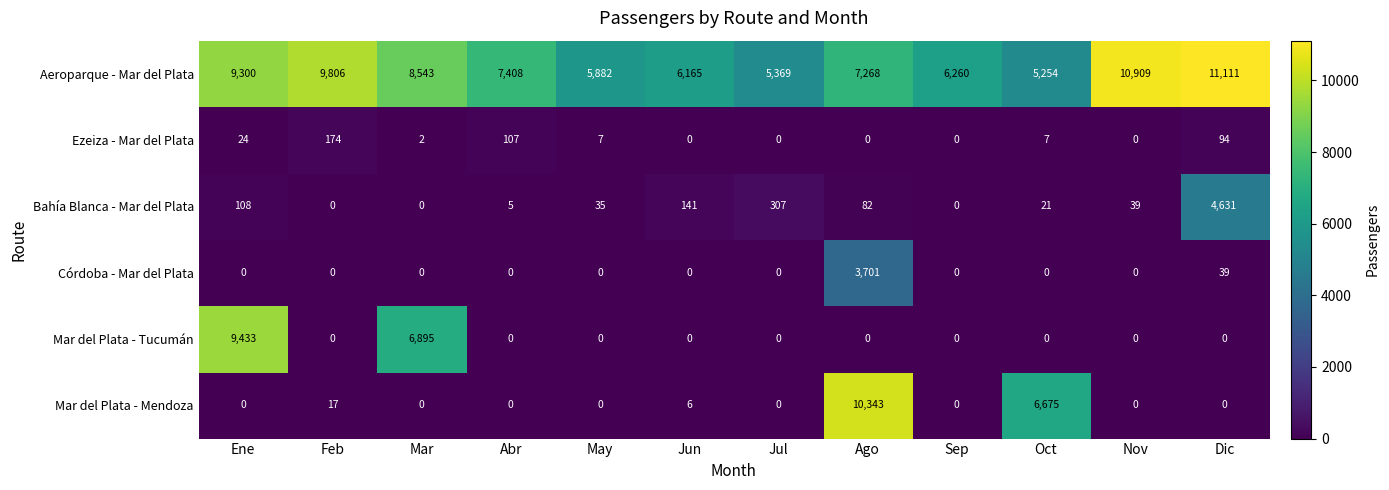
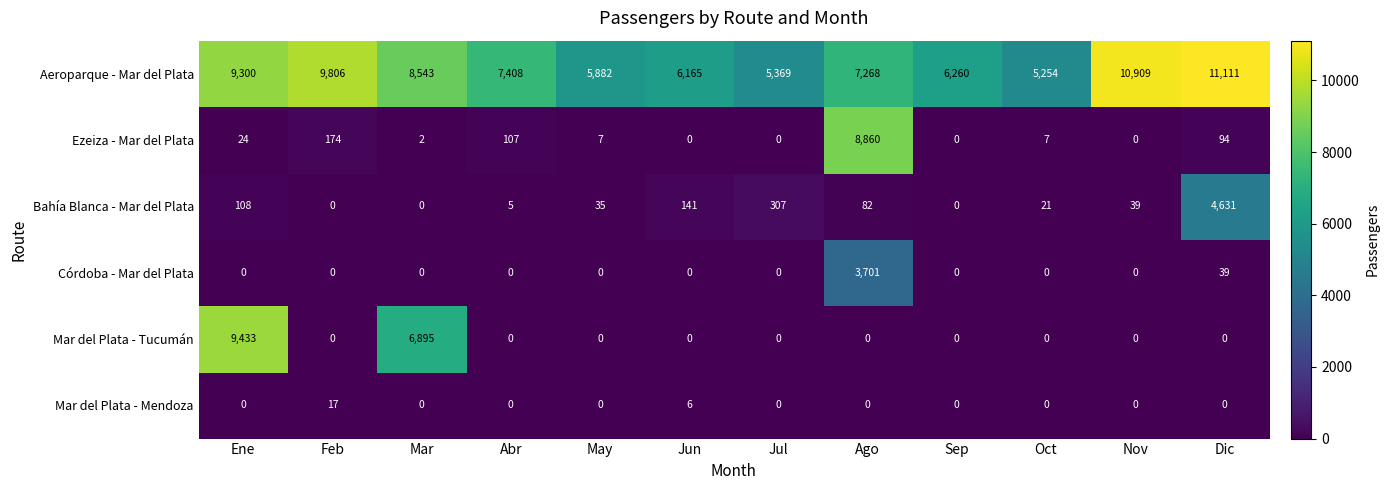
Ezeiza - Mar del Plata, Ago: 0 -> 8,860
Mar del Plata - Mendoza, Ago: 10,343 -> 0
Mar del Plata - Mendoza, Oct: 6,675 -> 0
